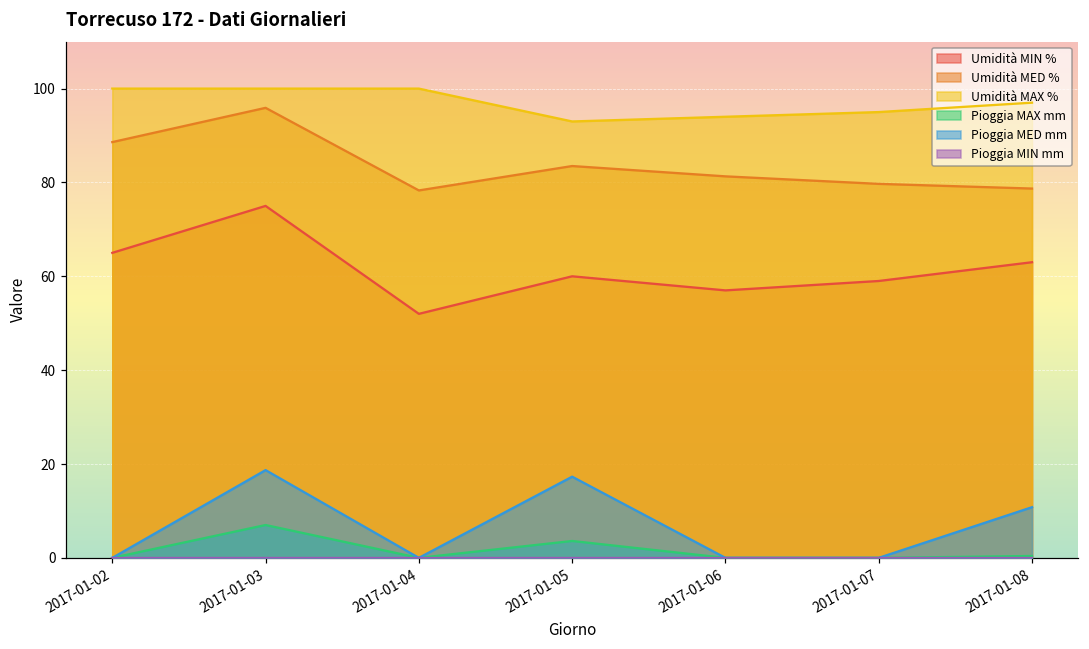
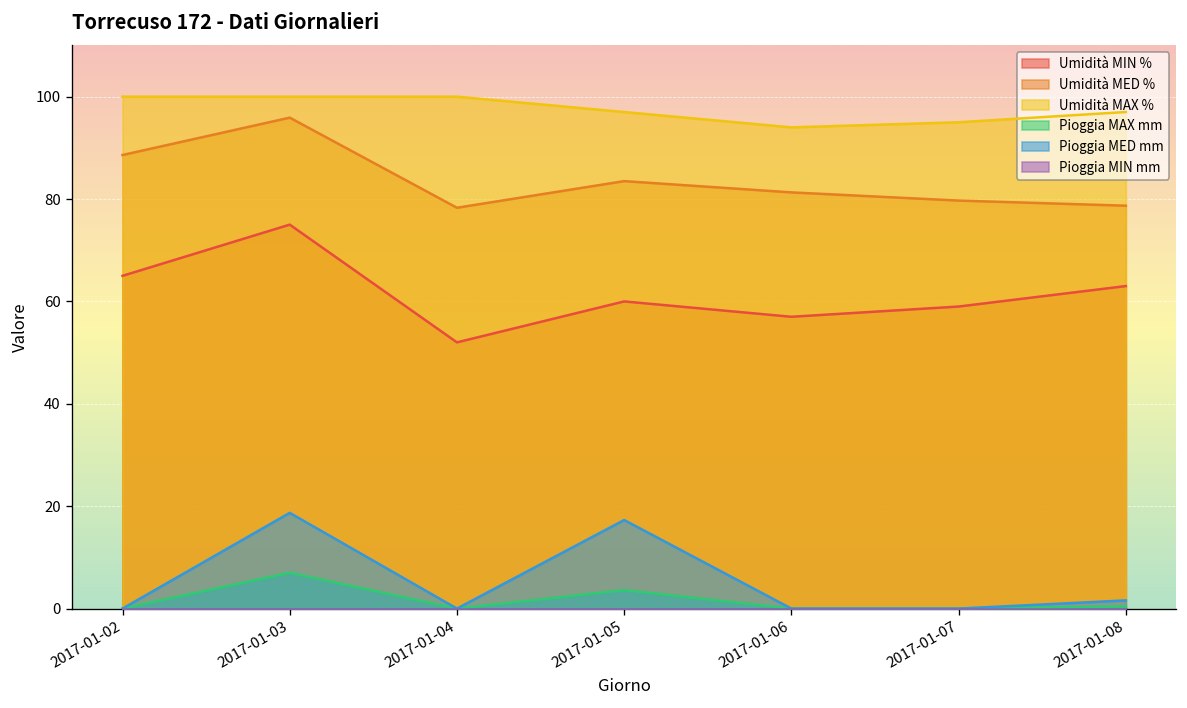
Umidità MAX %, 2017-01-05: 93 -> 97
Pioggia MED mm, 2017-01-08: 11 -> 2
